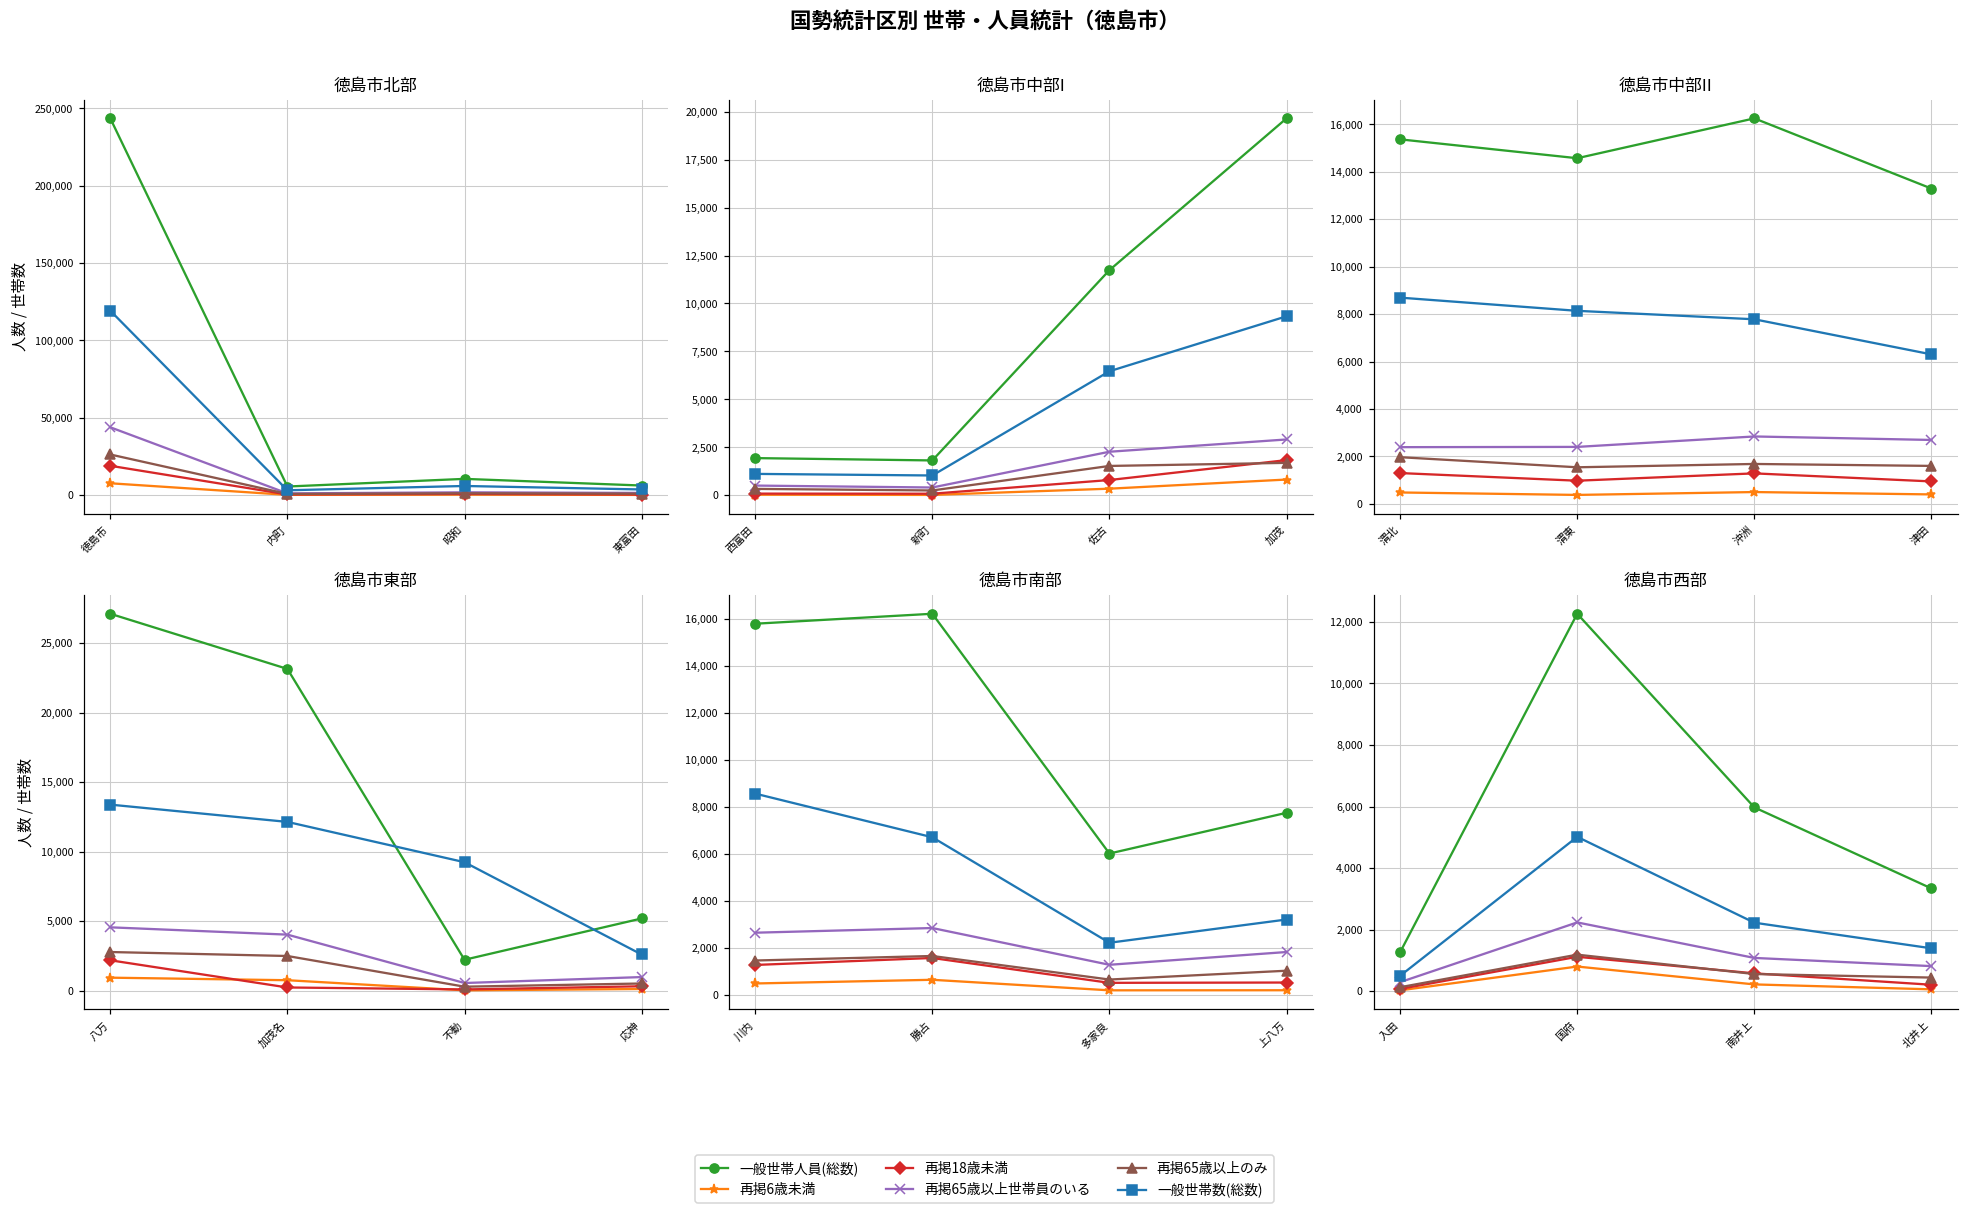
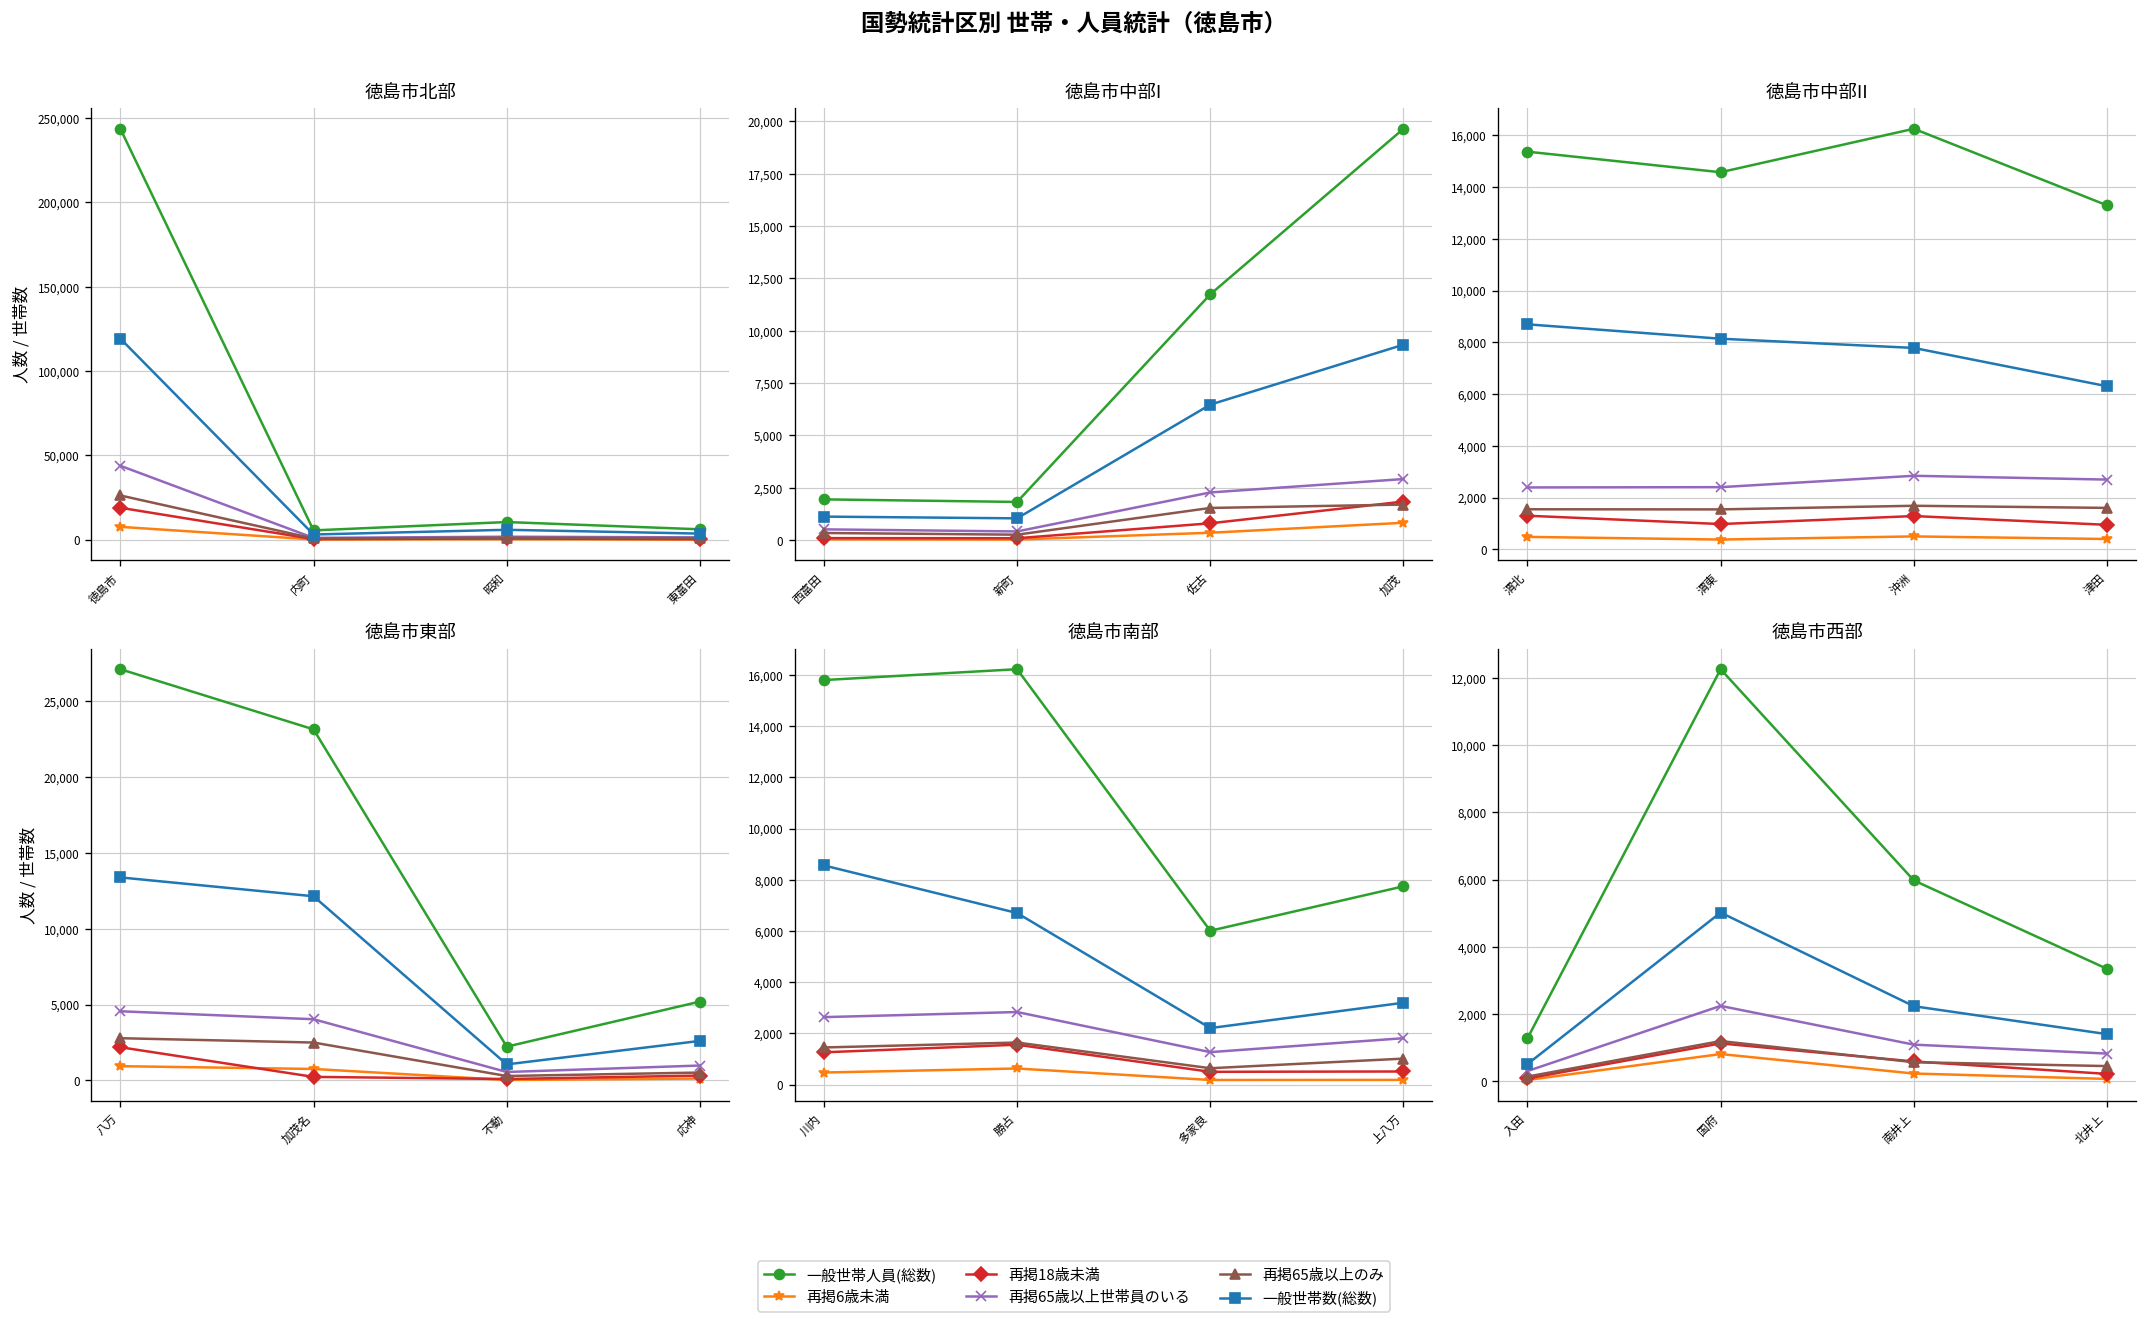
徳島市中部II, 再掲65歳以上のみ, 渭北: 2,000 -> 1,600
徳島市東部, 一般世帯数(総数), 不動: 9,200 -> 1,100
